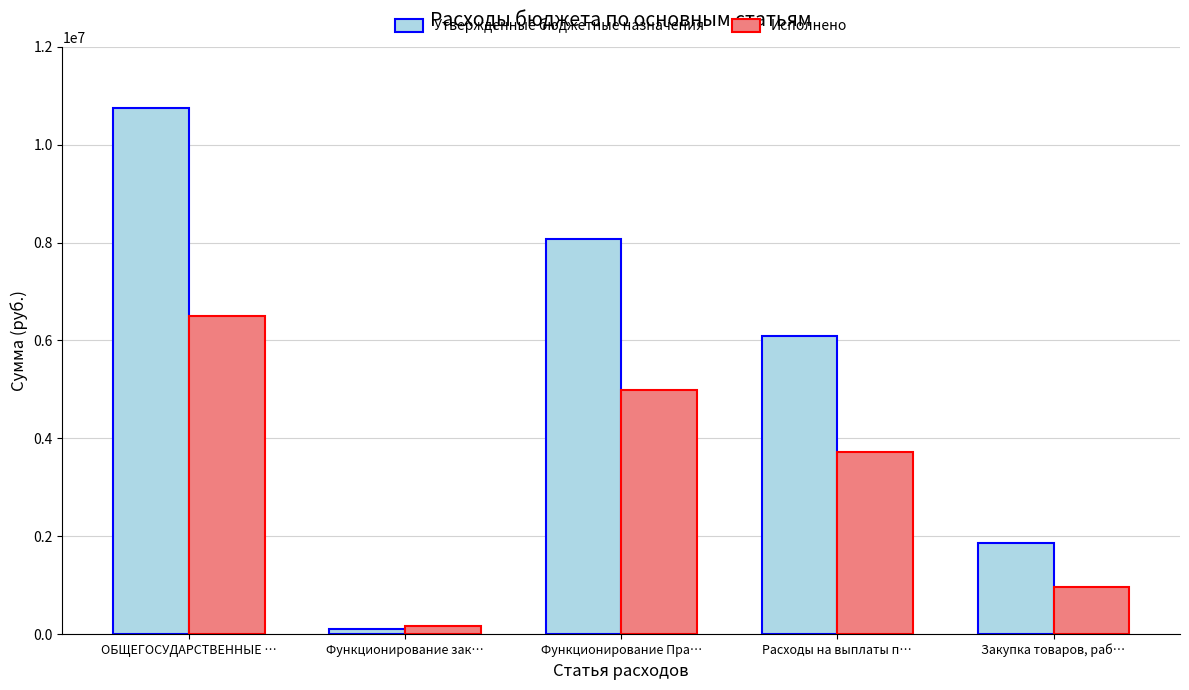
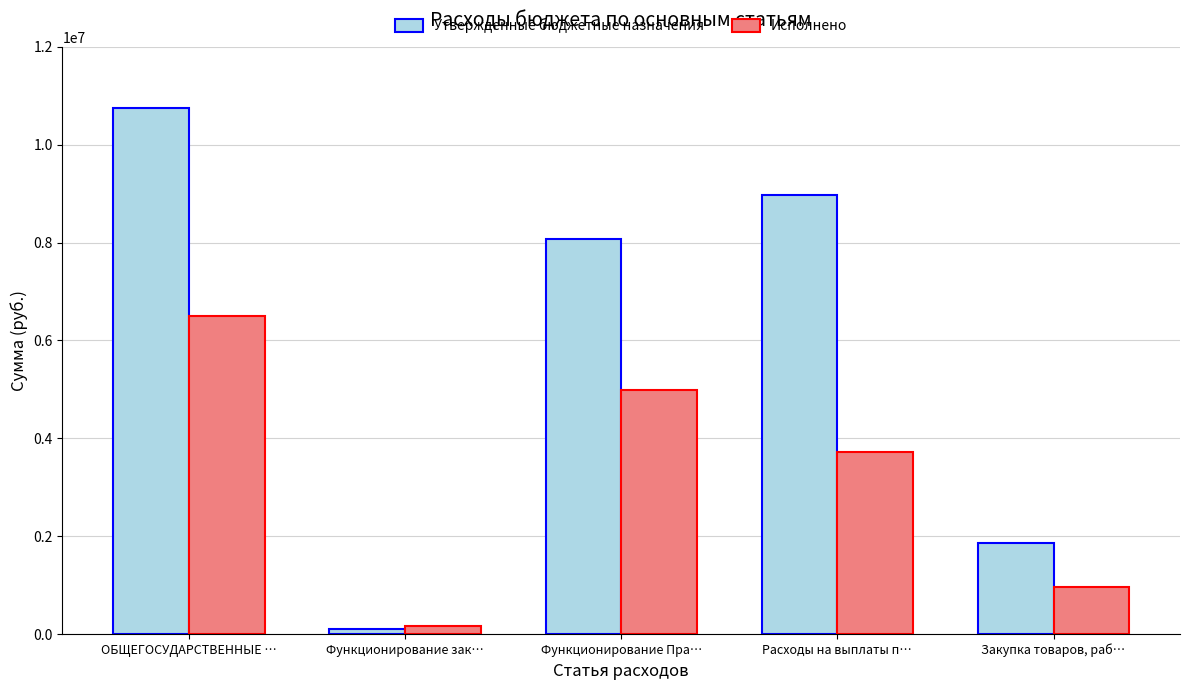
Утвержденные бюджетные назначения, Расходы на выплаты п…: 6100000 -> 9000000
